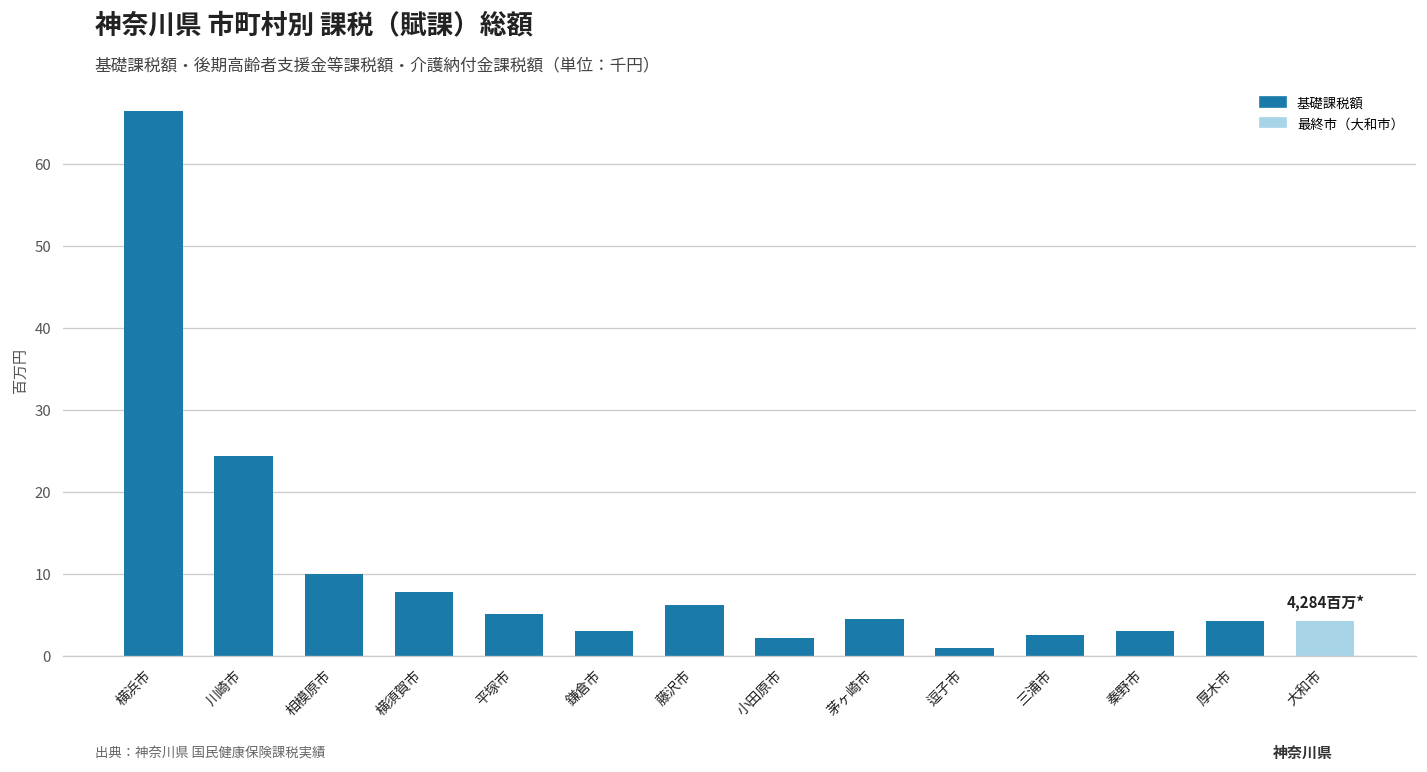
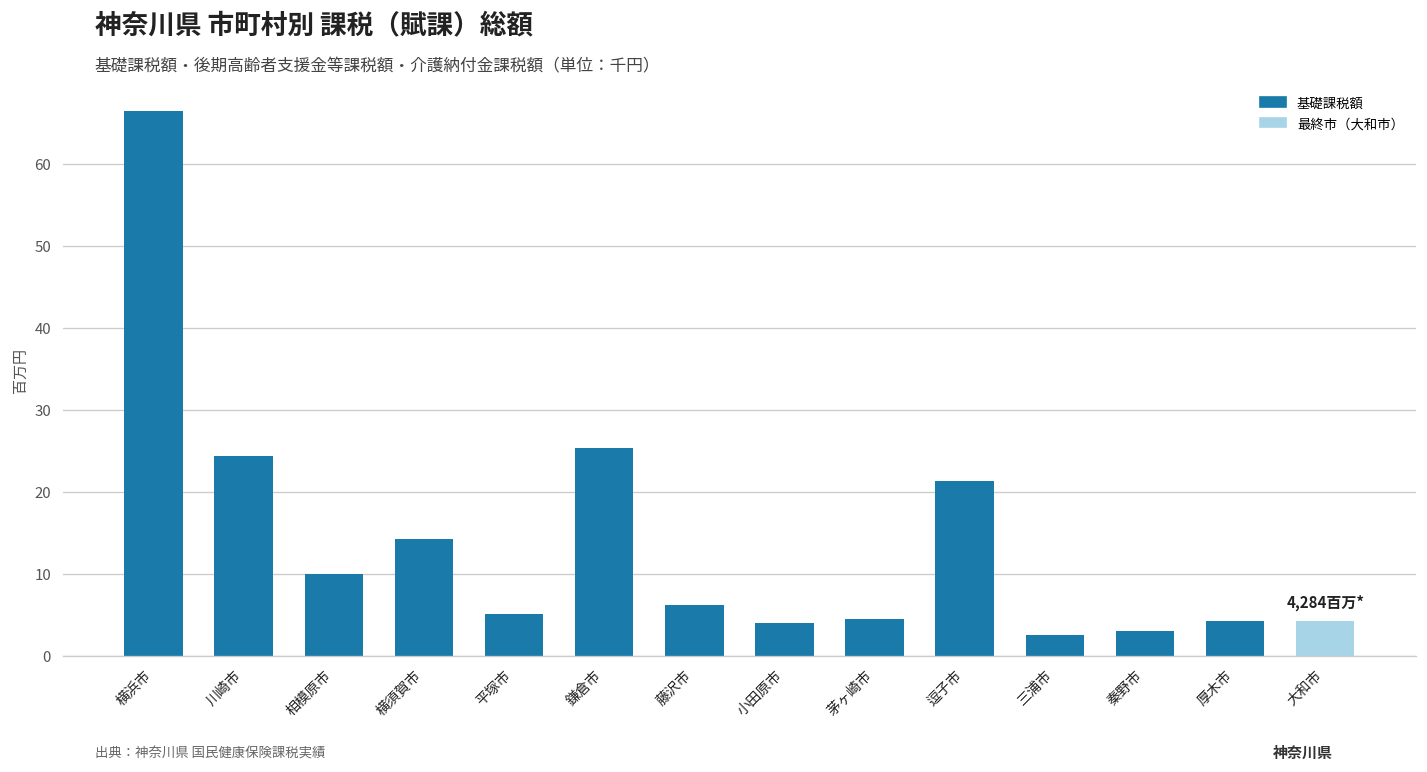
横須賀市: 8 -> 14
鎌倉市: 3 -> 25
小田原市: 2 -> 4
逗子市: 1 -> 21
